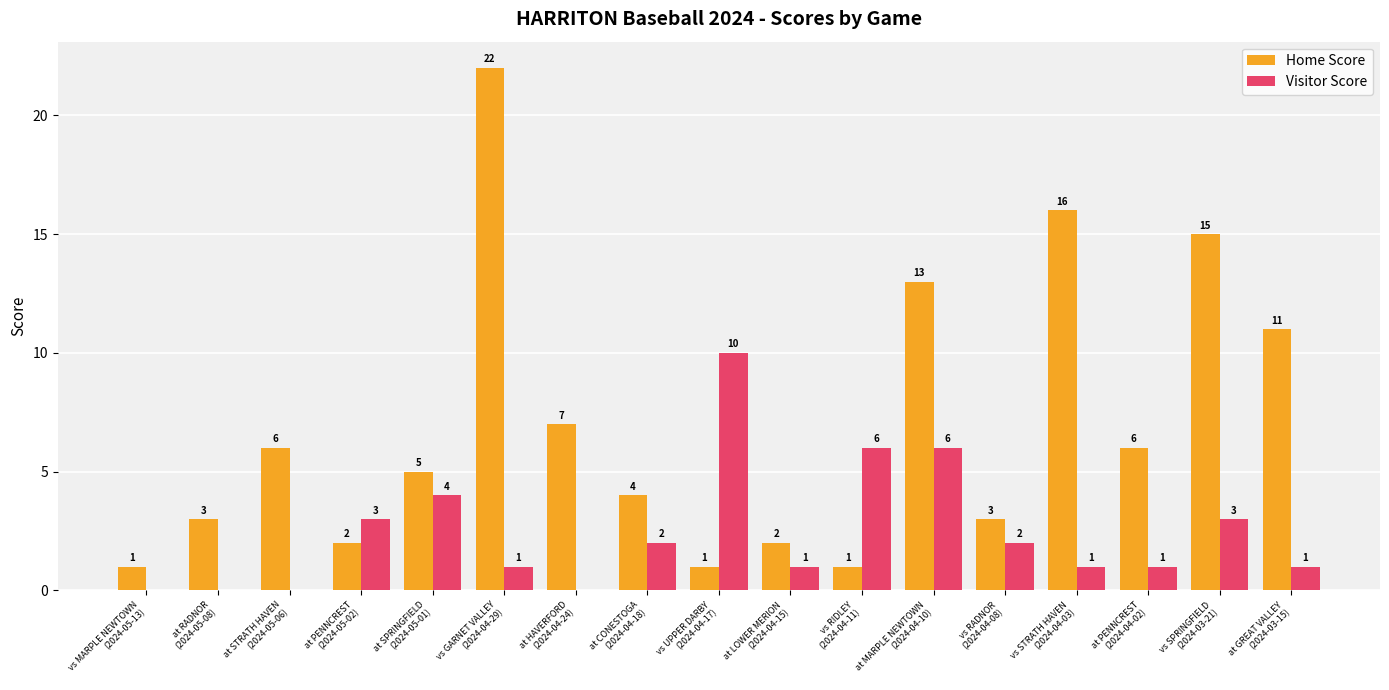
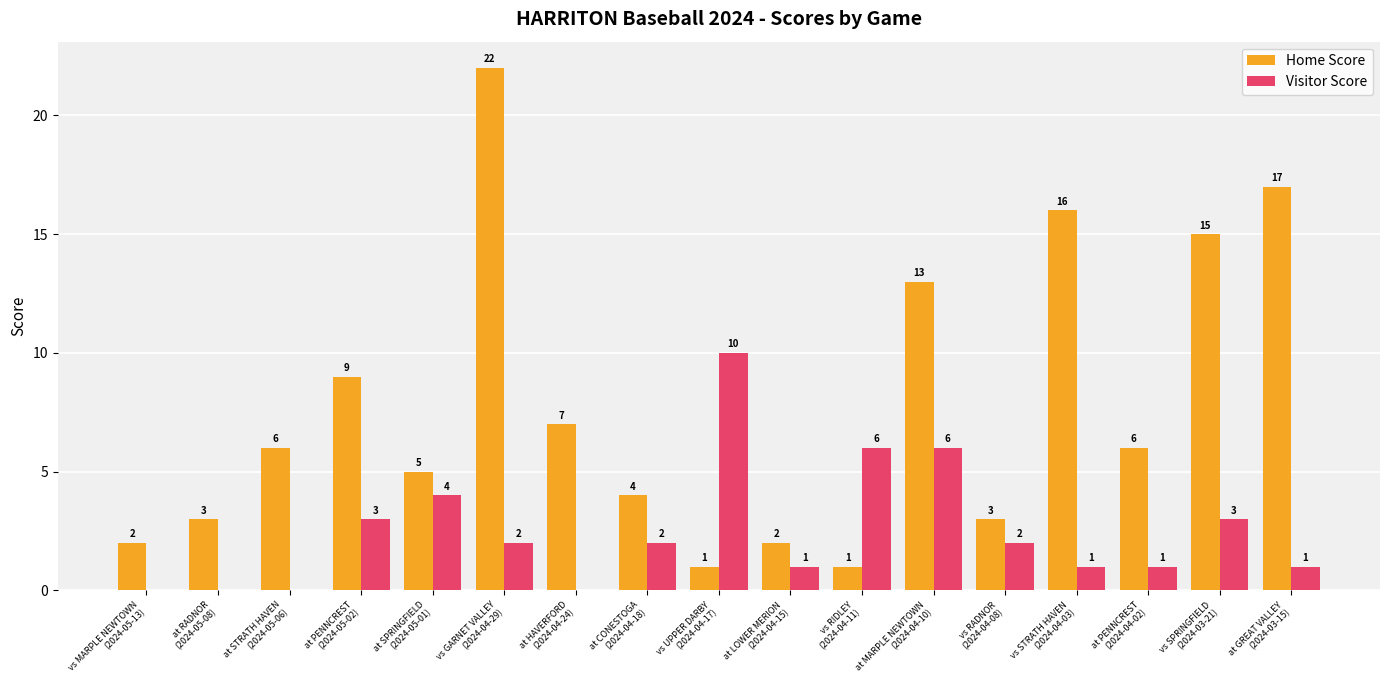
Home Score, vs MARPLE NEWTOWN (2024-05-13): 1 -> 2
Home Score, at PENNCREST (2024-05-02): 2 -> 9
Visitor Score, vs GARNET VALLEY (2024-04-29): 1 -> 2
Home Score, at GREAT VALLEY (2024-03-15): 11 -> 17
